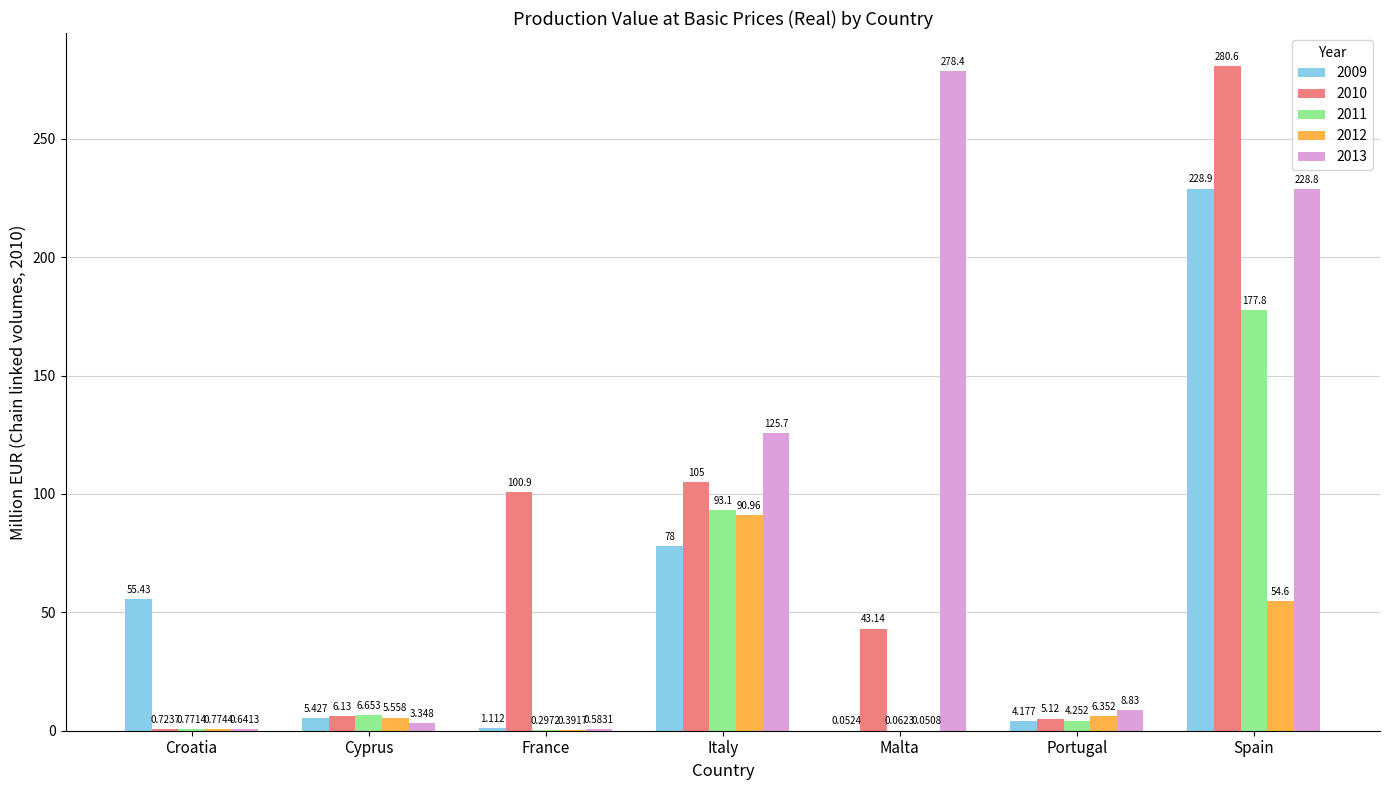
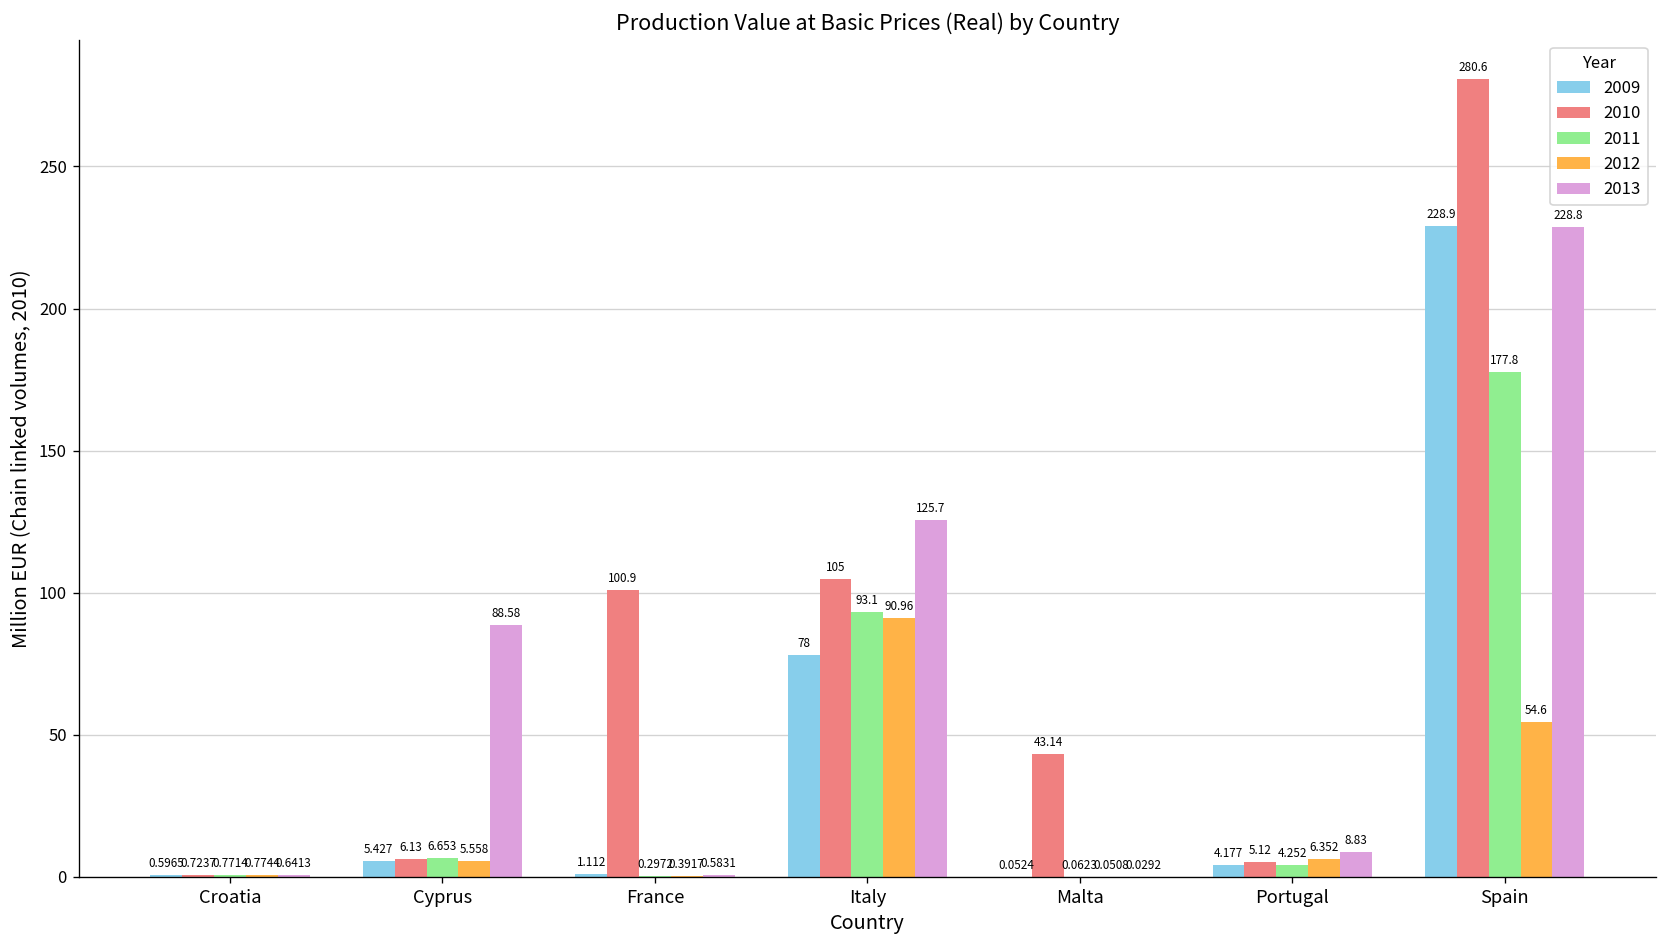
2009, Croatia: 55.43 -> 0.5965
2013, Cyprus: 3.348 -> 88.58
2013, Malta: 278.4 -> 0.0292
